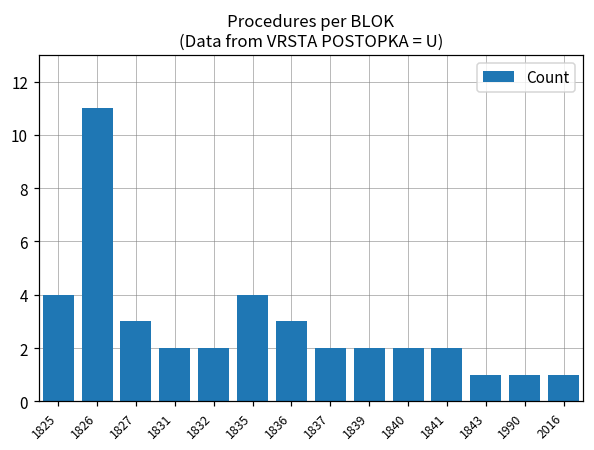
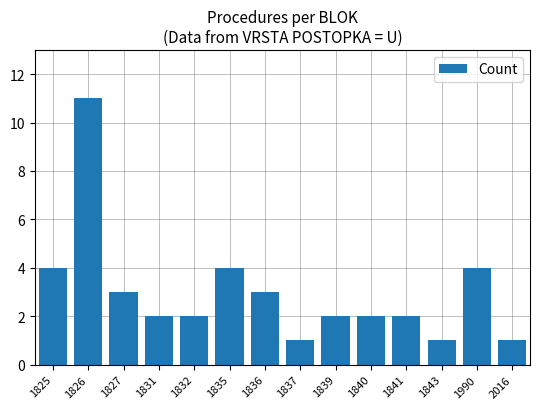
1837: 2 -> 1
1990: 1 -> 4
